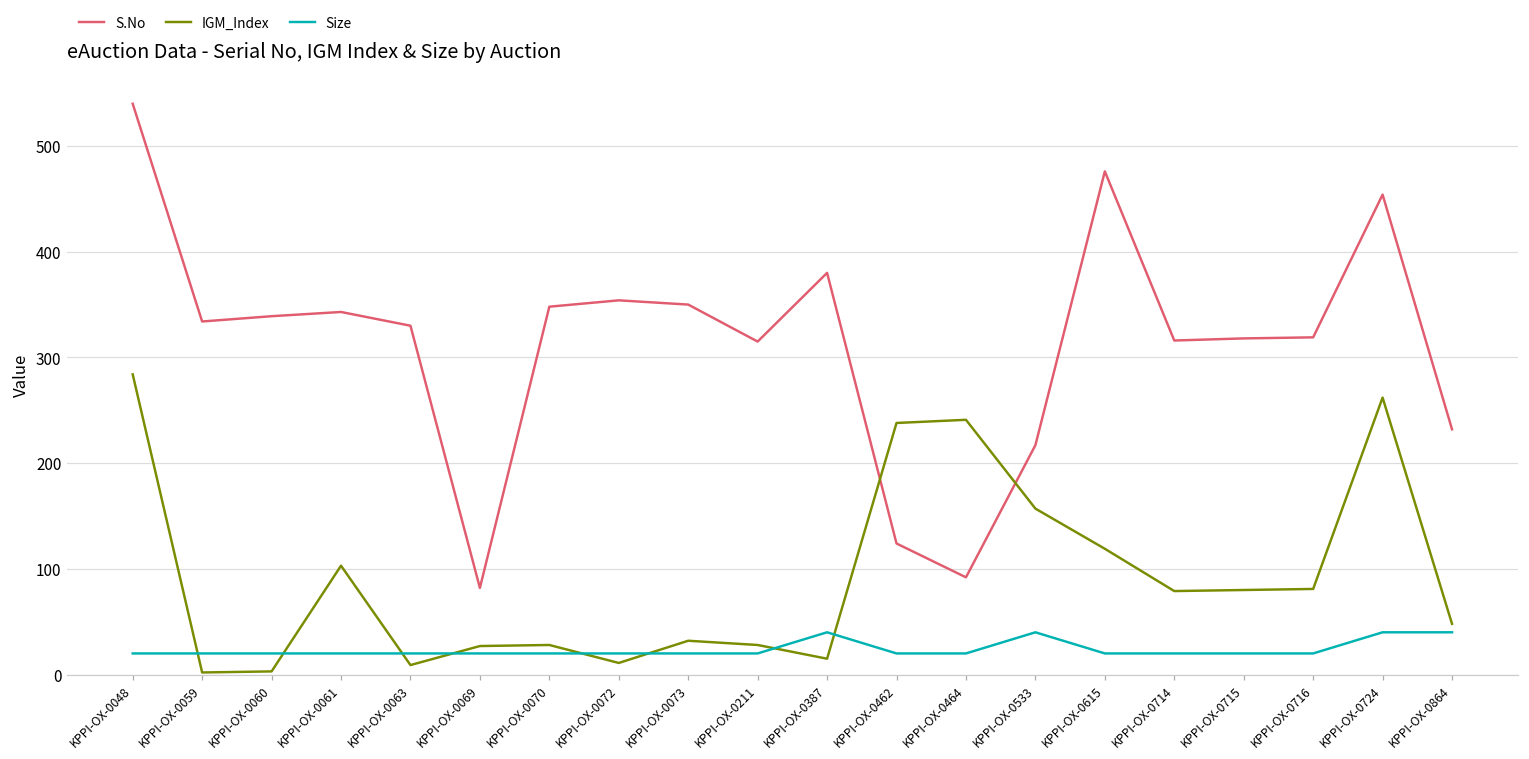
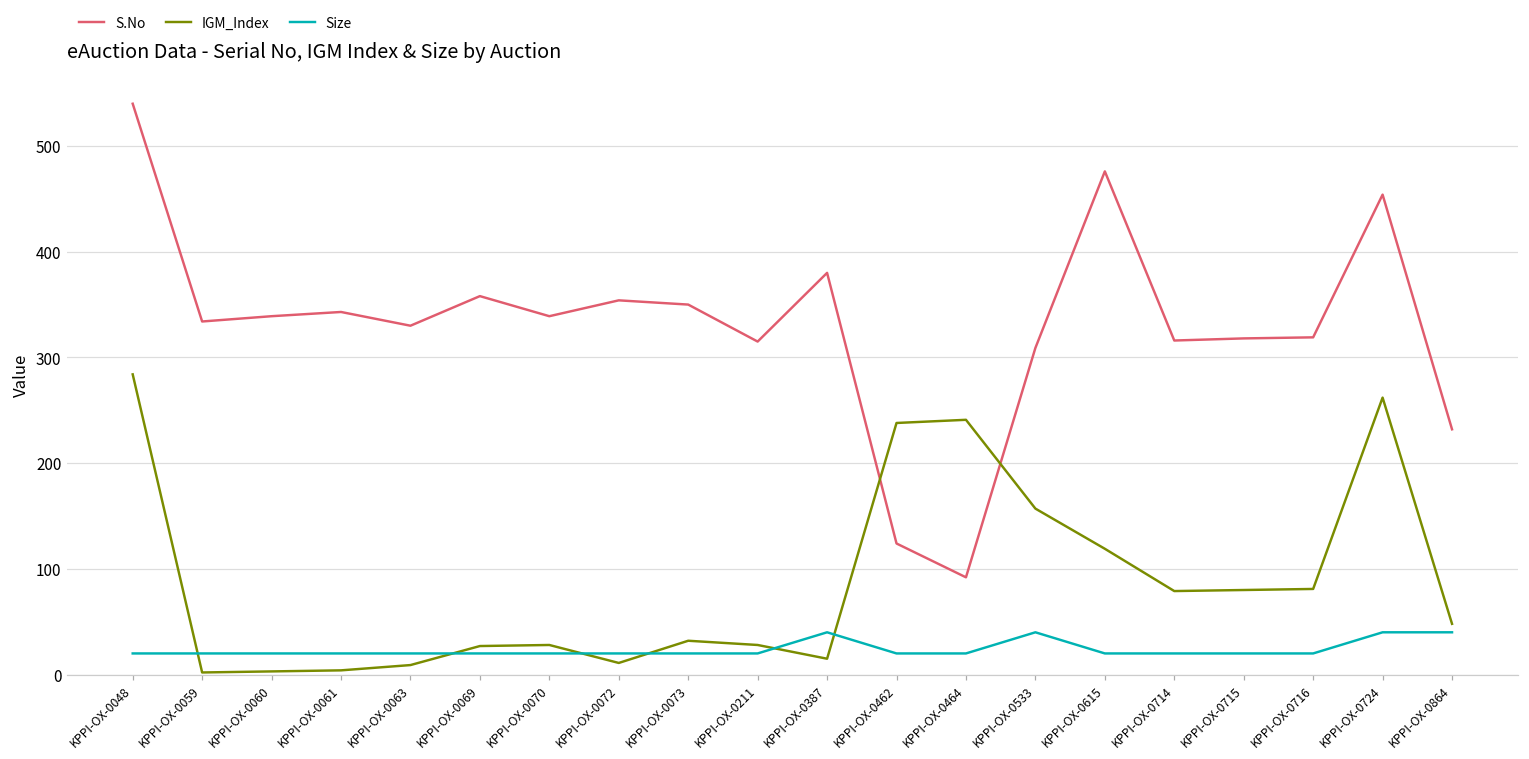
IGM_Index, KPPI-OX-0061: 100 -> 0
S.No, KPPI-OX-0069: 80 -> 360
S.No, KPPI-OX-0070: 350 -> 340
S.No, KPPI-OX-0533: 220 -> 310
